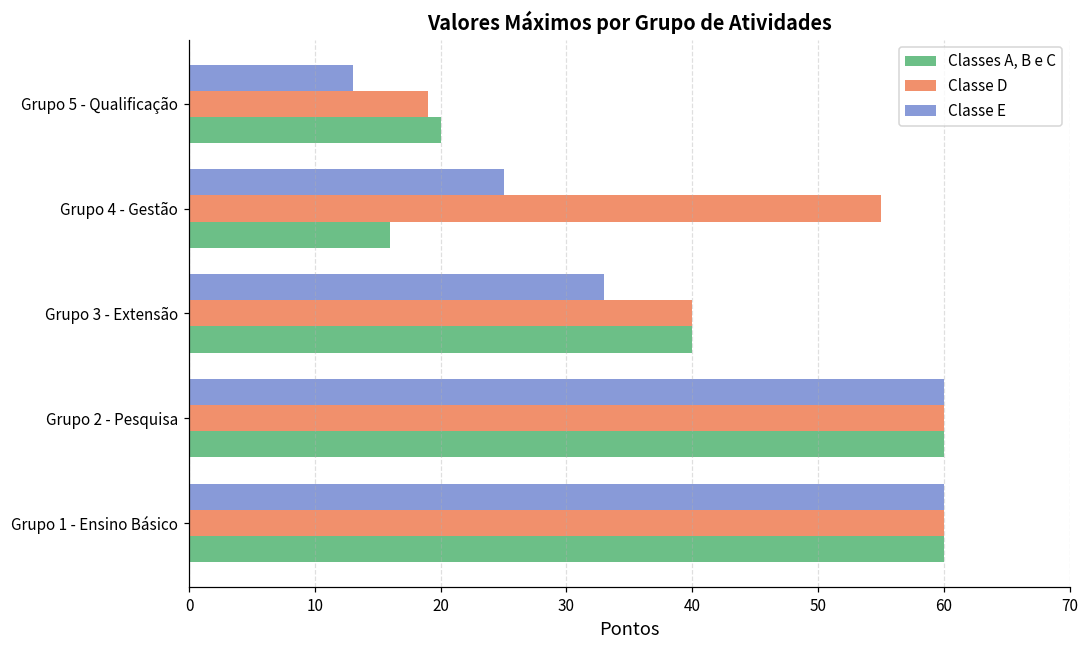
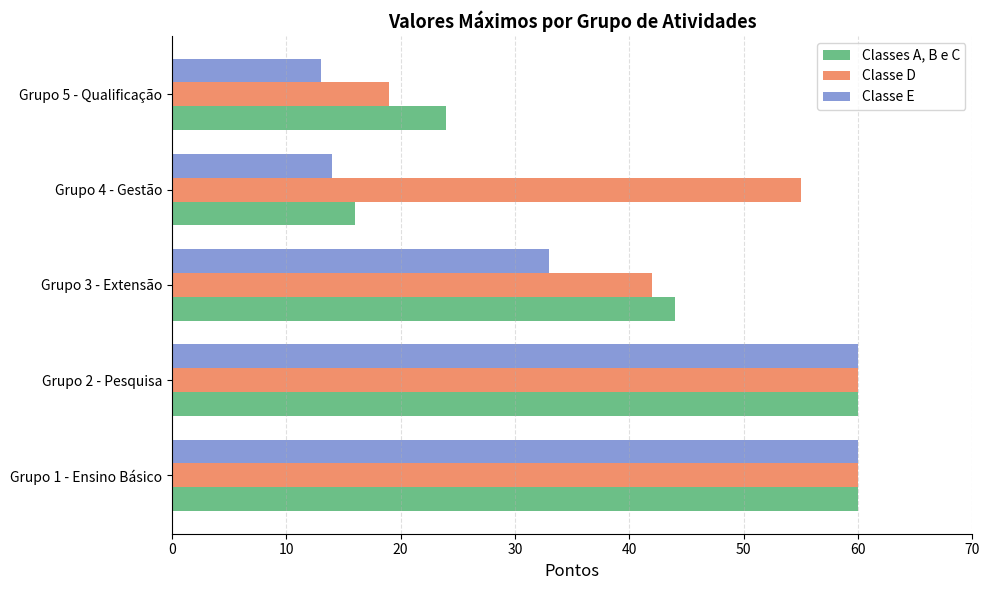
Classes A, B e C, Grupo 5 - Qualificação: 20 -> 24
Classe E, Grupo 4 - Gestão: 25 -> 14
Classe D, Grupo 3 - Extensão: 40 -> 42
Classes A, B e C, Grupo 3 - Extensão: 40 -> 44
